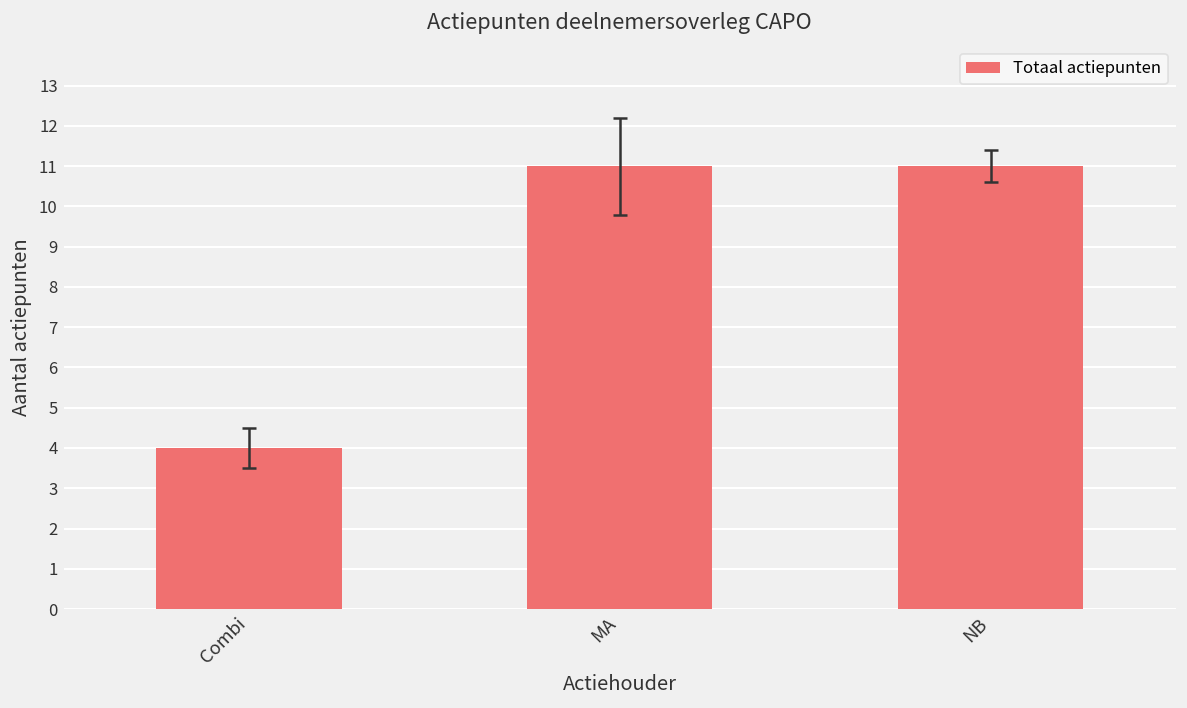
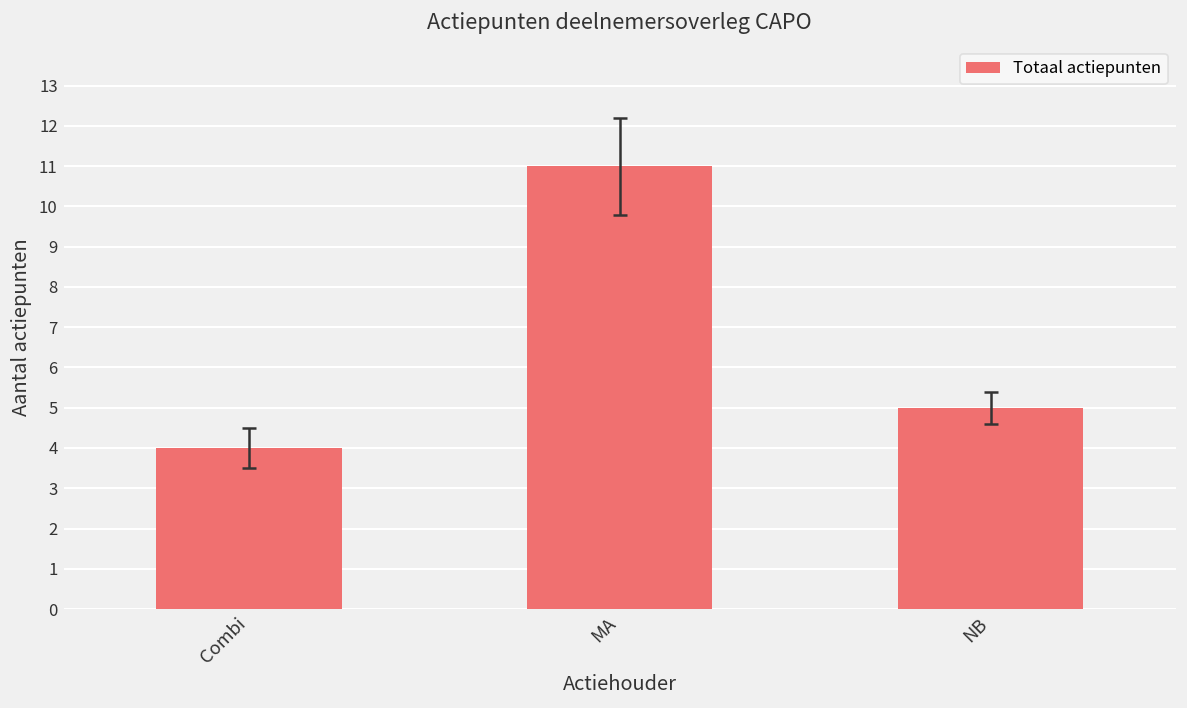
Totaal actiepunten, NB: 11 -> 5
